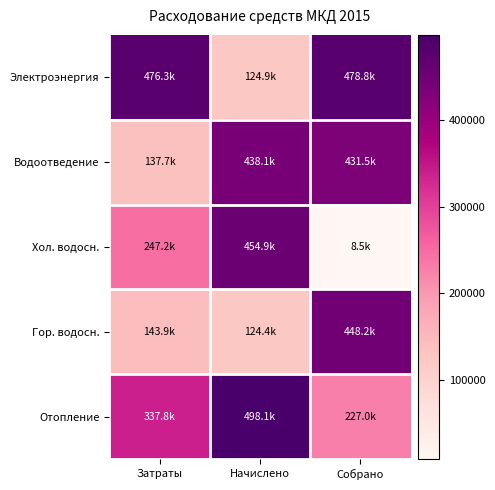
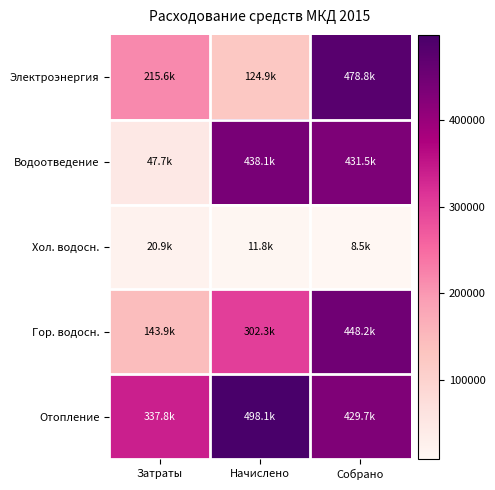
Электроэнергия, Затраты: 476.3k -> 215.6k
Водоотведение, Затраты: 137.7k -> 47.7k
Хол. водосн., Затраты: 247.2k -> 20.9k
Хол. водосн., Начислено: 454.9k -> 11.8k
Гор. водосн., Начислено: 124.4k -> 302.3k
Отопление, Собрано: 227.0k -> 429.7k
